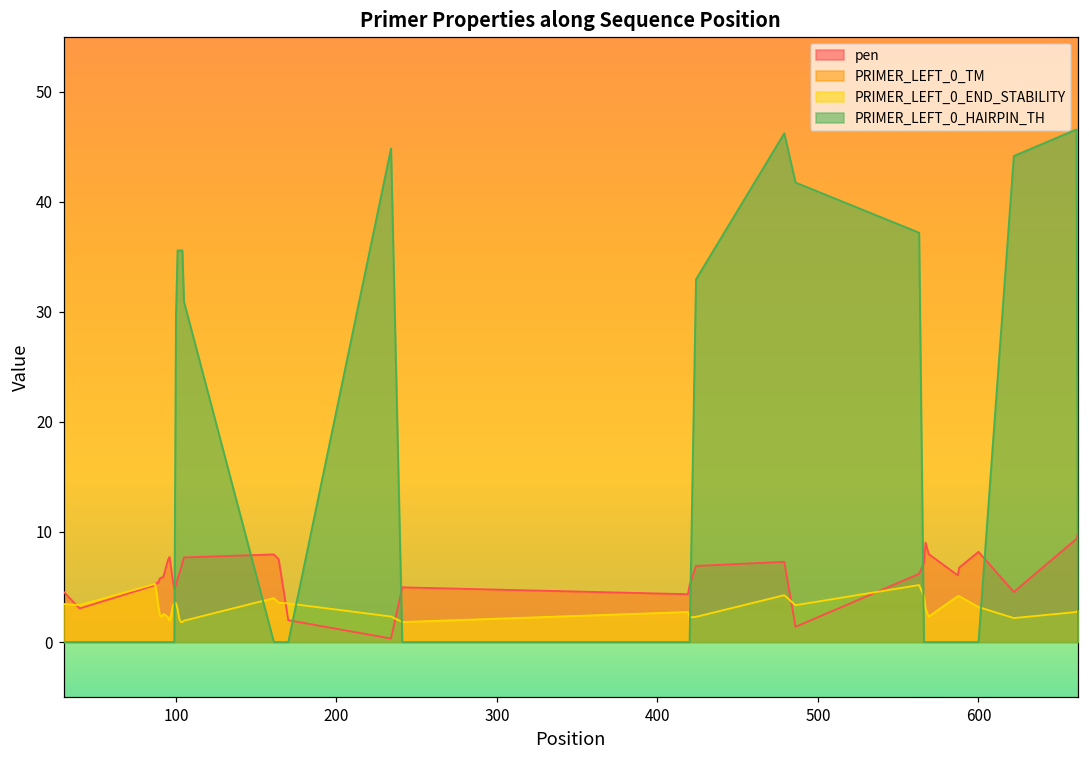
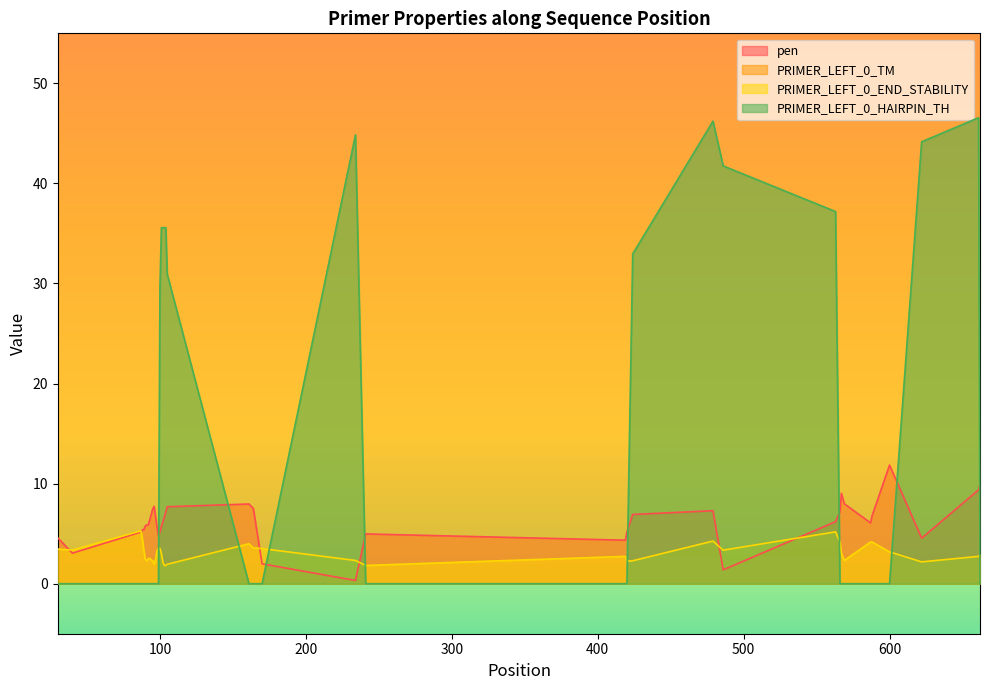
pen, 600: 8.2 -> 11.9
